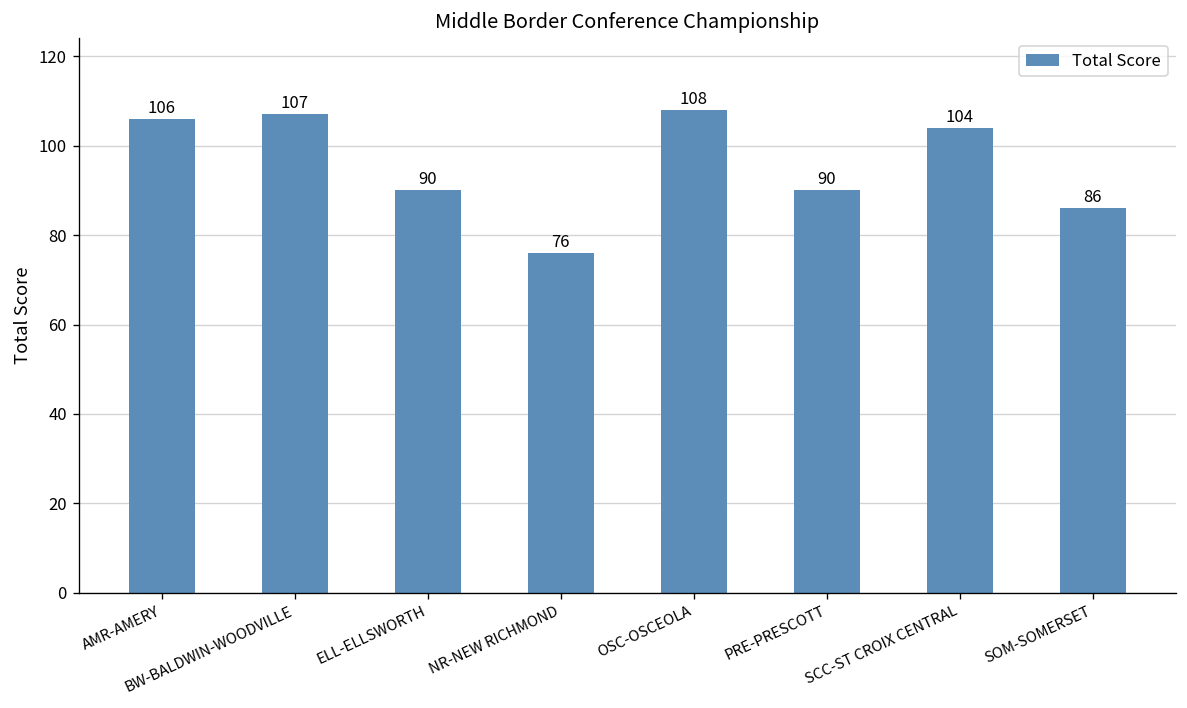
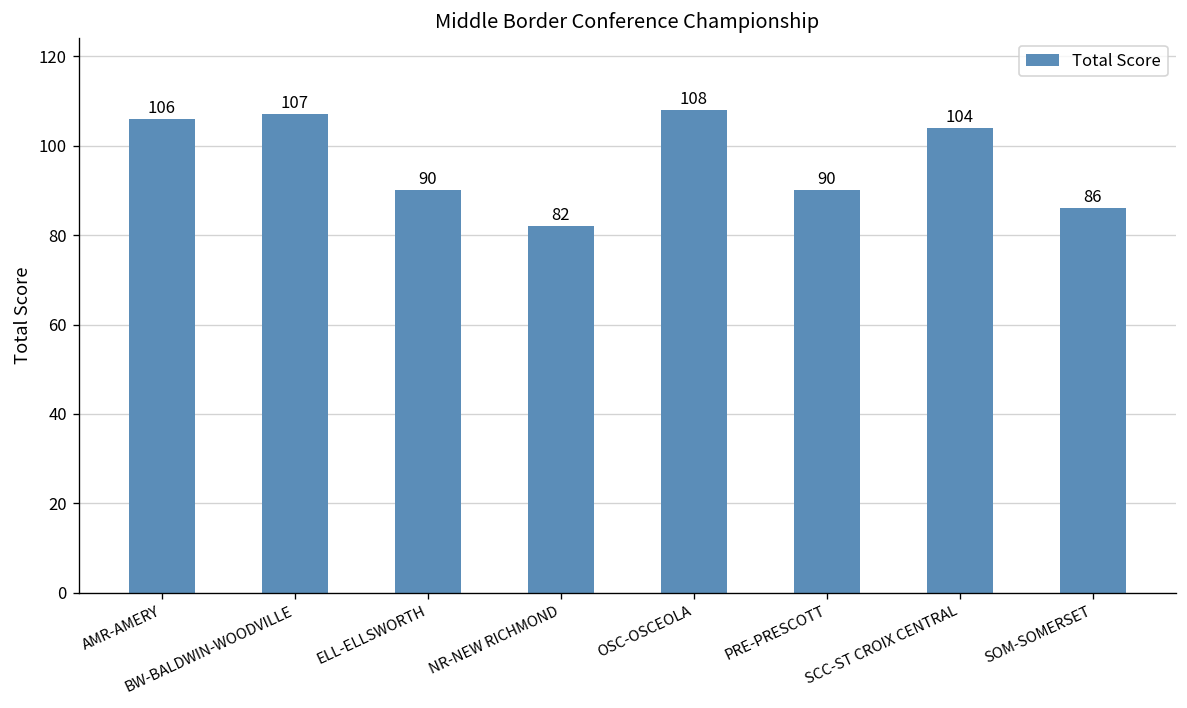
NR-NEW RICHMOND: 76 -> 82
